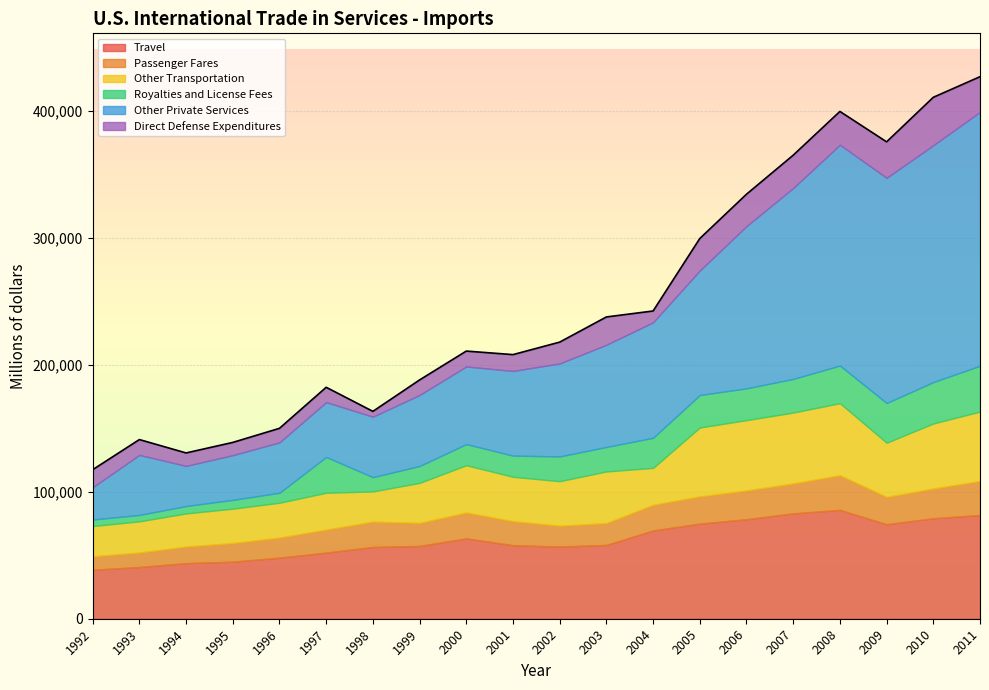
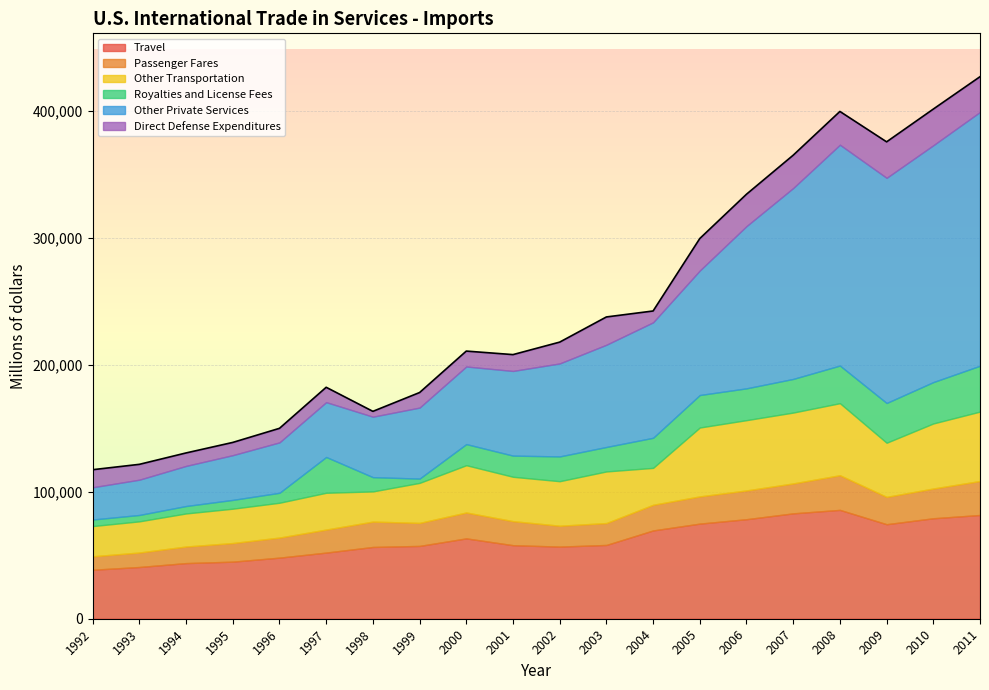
Other Private Services, 1993: 47,000 -> 28,000
Royalties and License Fees, 1999: 13,000 -> 3,000
Direct Defense Expenditures, 2010: 38,000 -> 28,000
